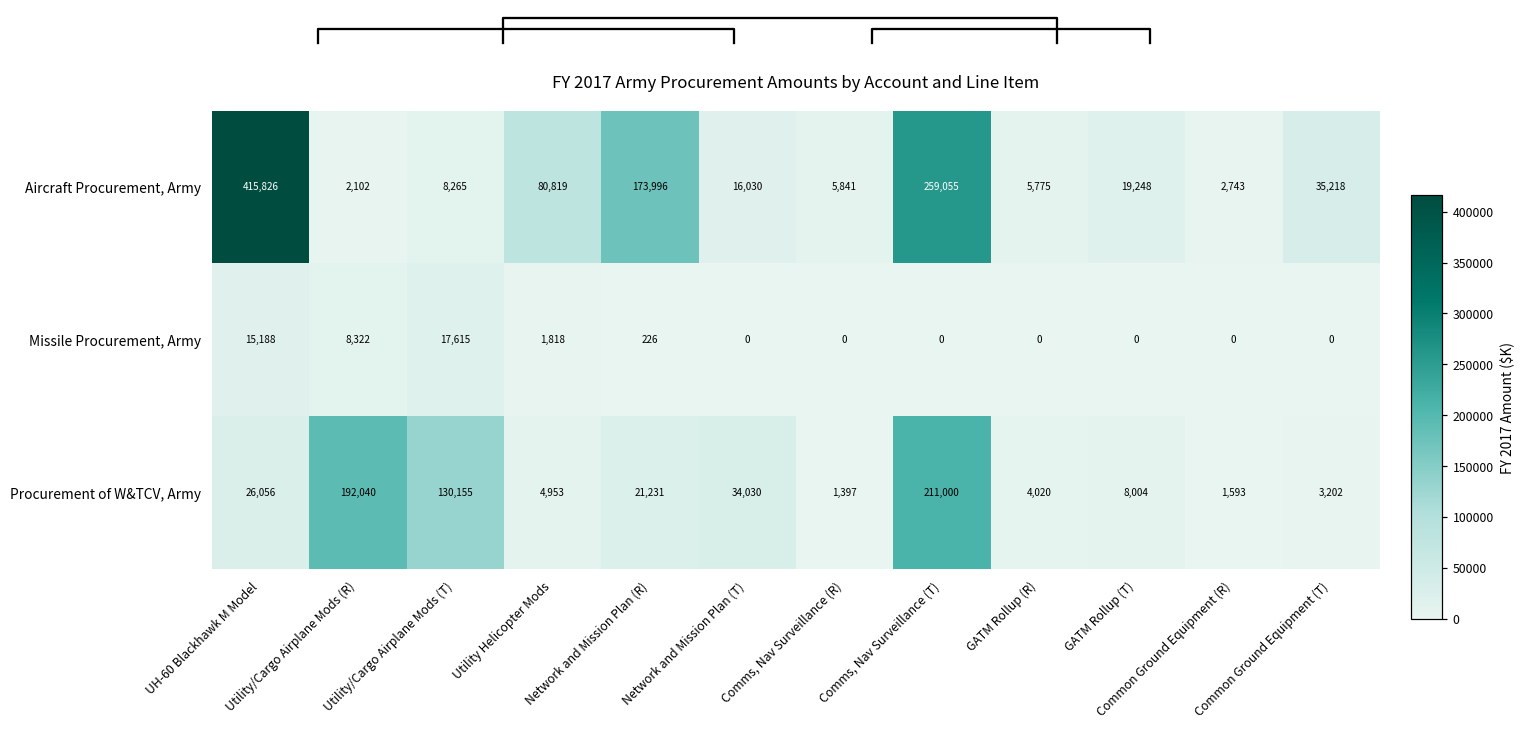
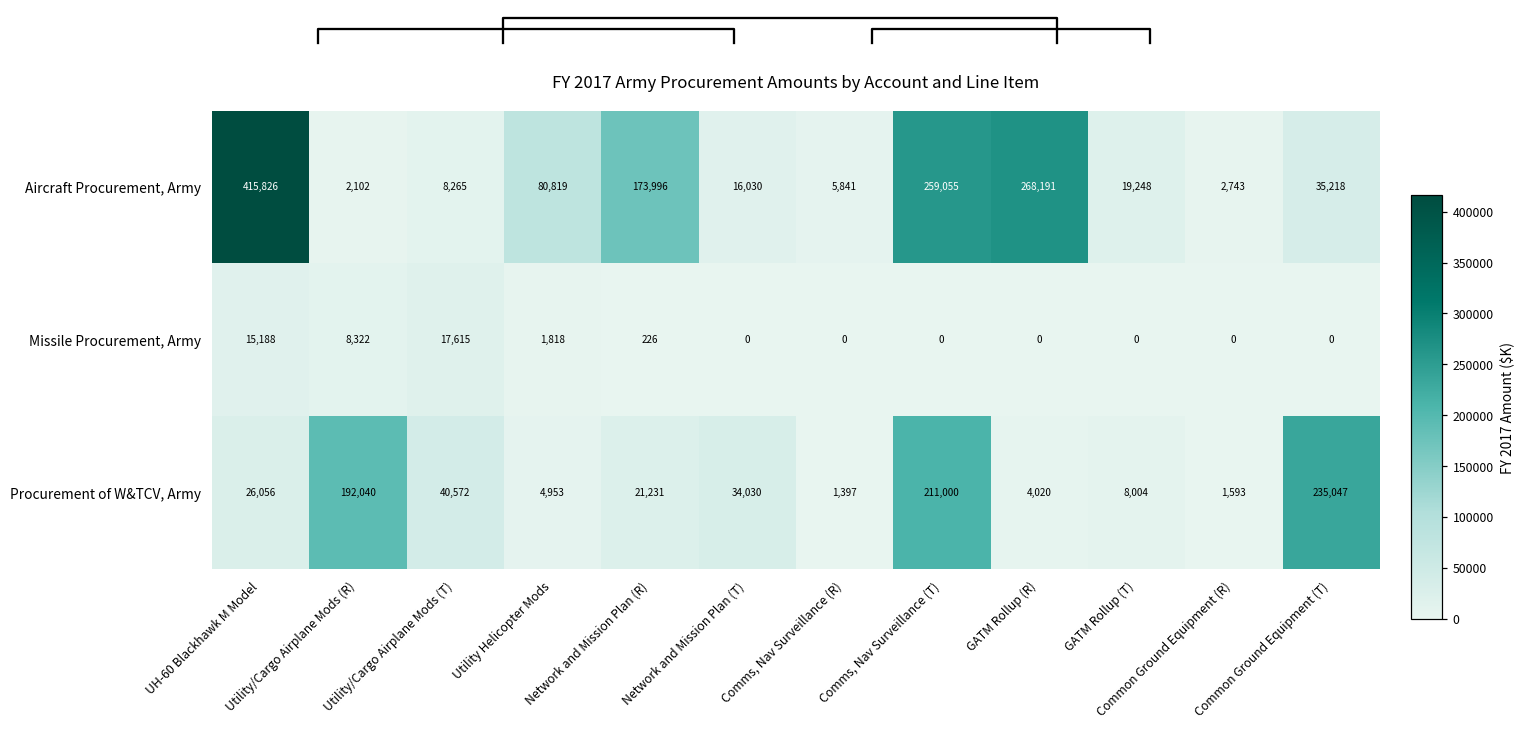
FY 2017 Army Procurement Amounts by Account and Line Item, Aircraft Procurement, Army, GATM Rollup (R): 5,775 -> 268,191
FY 2017 Army Procurement Amounts by Account and Line Item, Procurement of W&TCV, Army, Utility/Cargo Airplane Mods (T): 130,155 -> 40,572
FY 2017 Army Procurement Amounts by Account and Line Item, Procurement of W&TCV, Army, Common Ground Equipment (T): 3,202 -> 235,047
